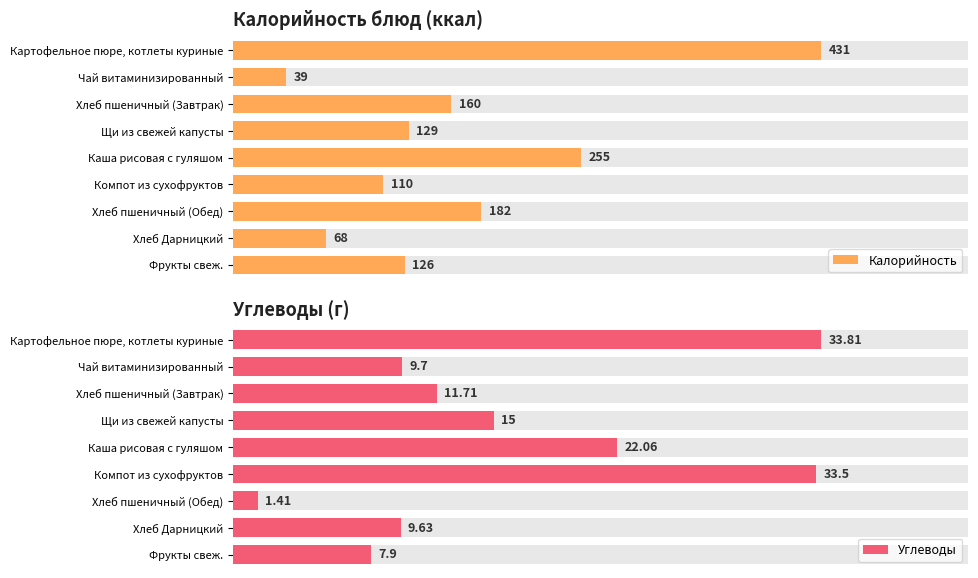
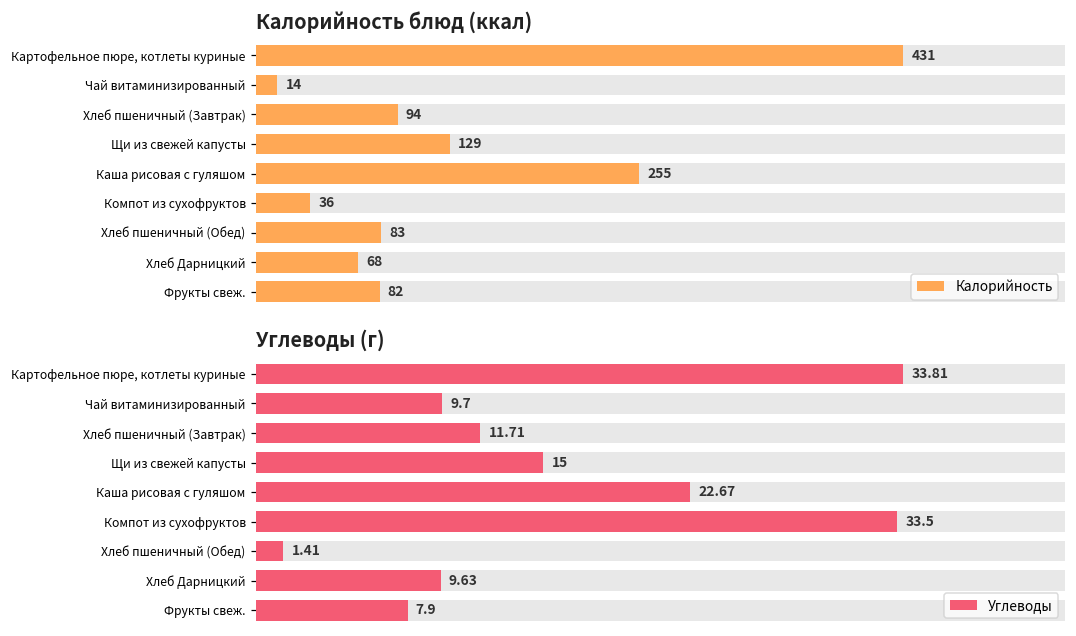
Калорийность блюд (ккал), Калорийность, Чай витаминизированный: 39 -> 14
Калорийность блюд (ккал), Калорийность, Хлеб пшеничный (Завтрак): 160 -> 94
Калорийность блюд (ккал), Калорийность, Компот из сухофруктов: 110 -> 36
Калорийность блюд (ккал), Калорийность, Хлеб пшеничный (Обед): 182 -> 83
Калорийность блюд (ккал), Калорийность, Фрукты свеж.: 126 -> 82
Углеводы (г), Углеводы, Каша рисовая с гуляшом: 22.06 -> 22.67
